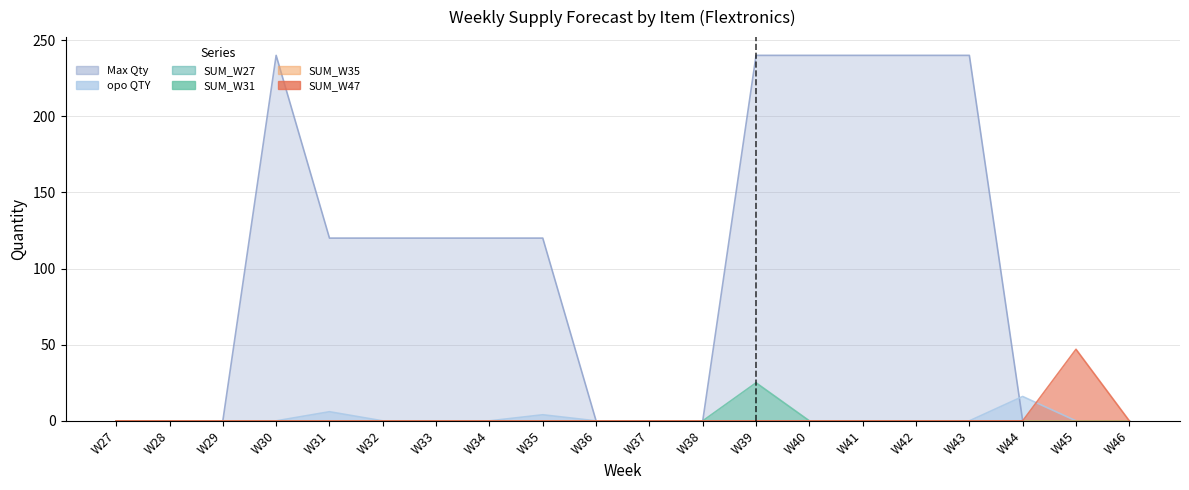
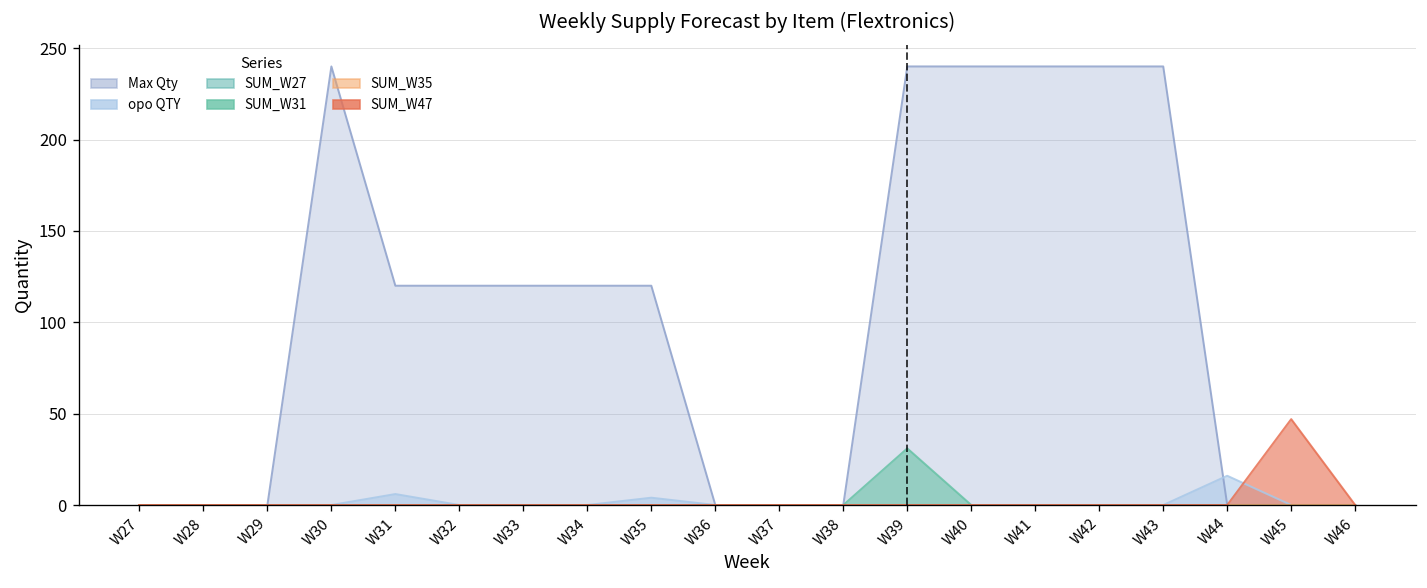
SUM_W31, W39: 25 -> 31
